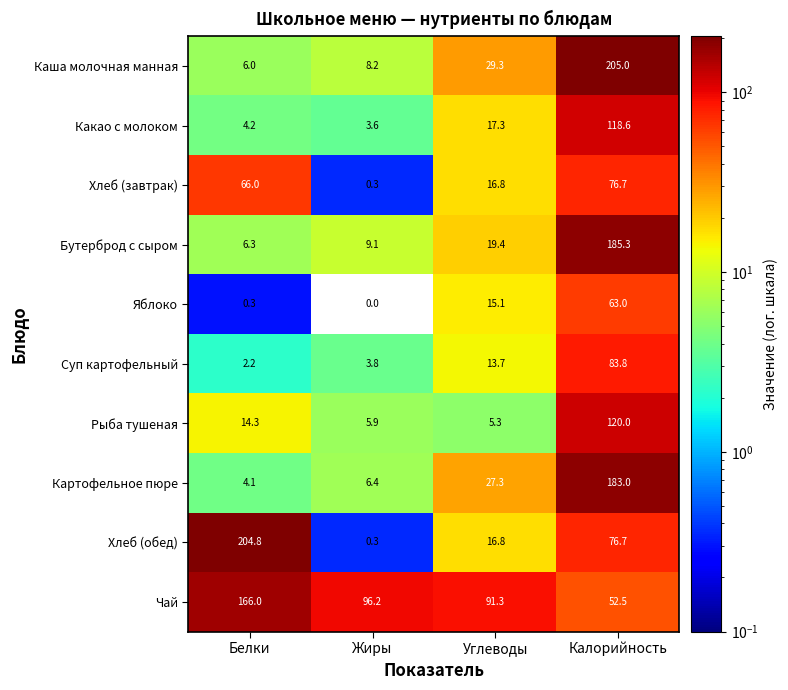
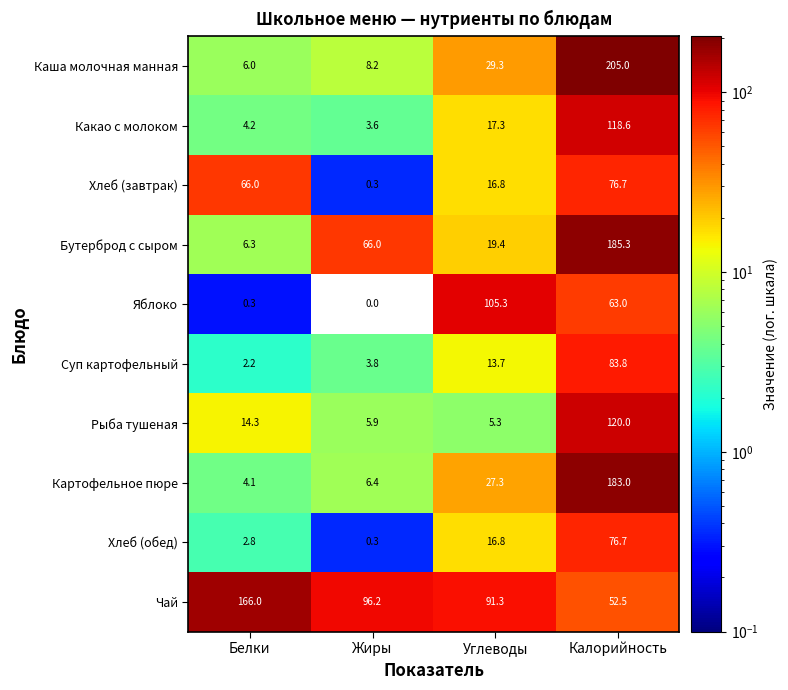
Бутерброд с сыром, Жиры: 9.1 -> 66.0
Яблоко, Углеводы: 15.1 -> 105.3
Хлеб (обед), Белки: 204.8 -> 2.8
